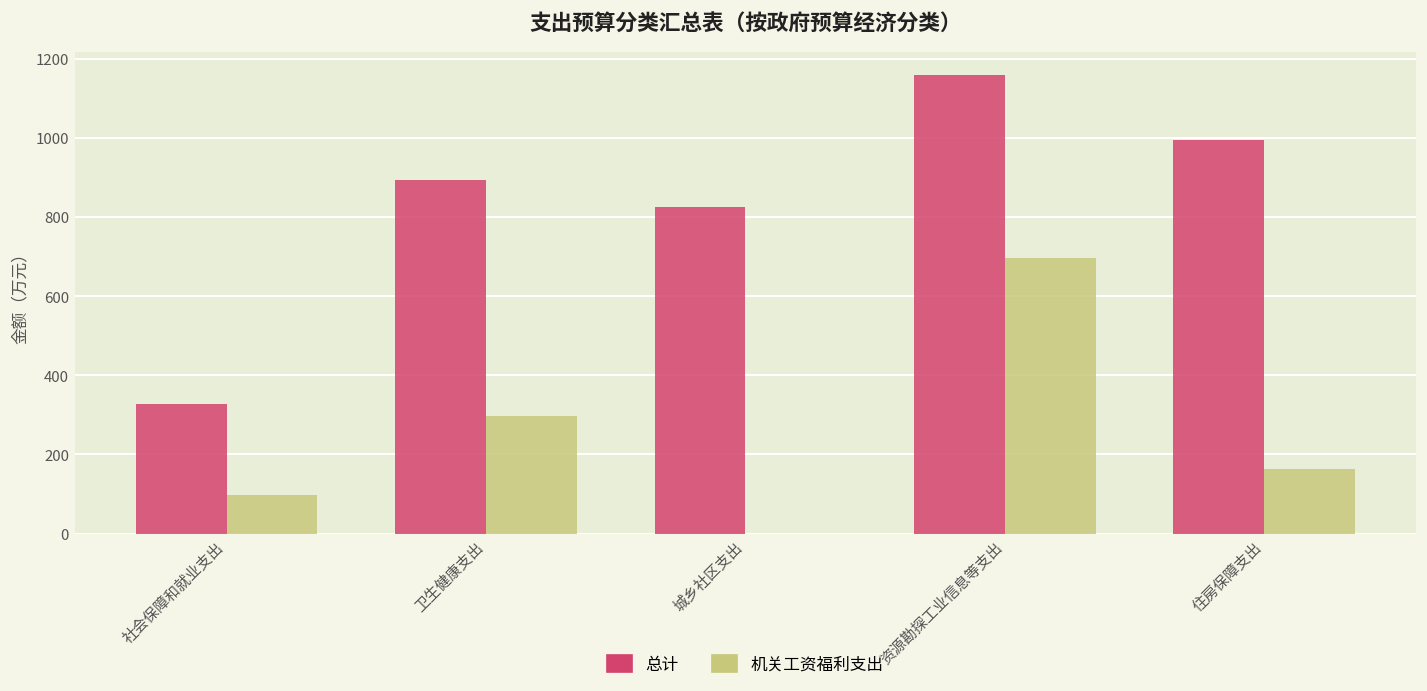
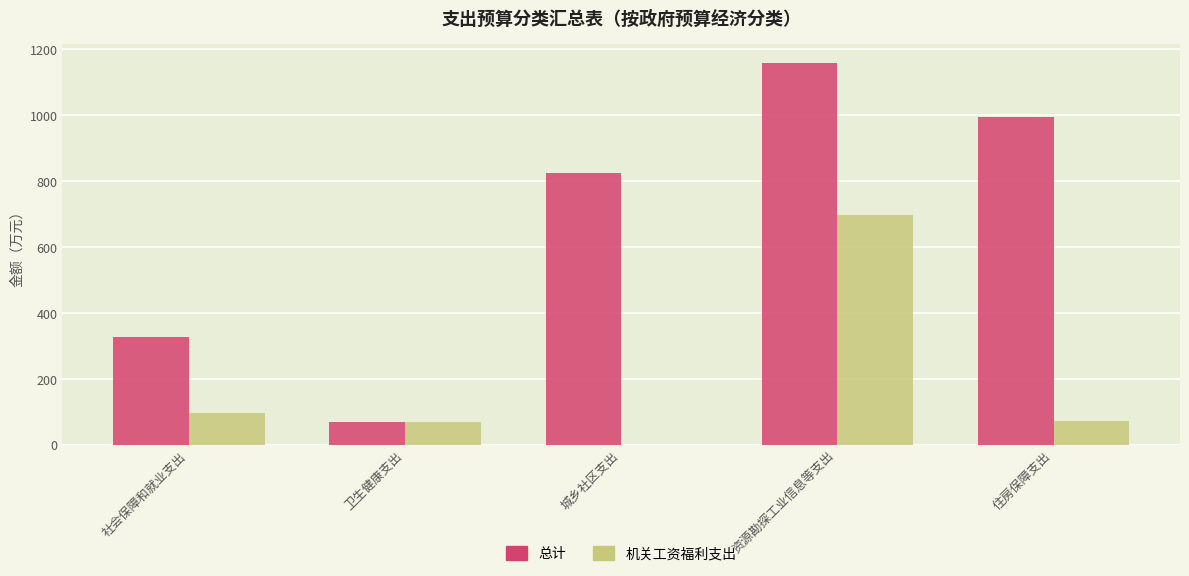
总计, 卫生健康支出: 890 -> 70
机关工资福利支出, 卫生健康支出: 300 -> 70
机关工资福利支出, 住房保障支出: 160 -> 70
